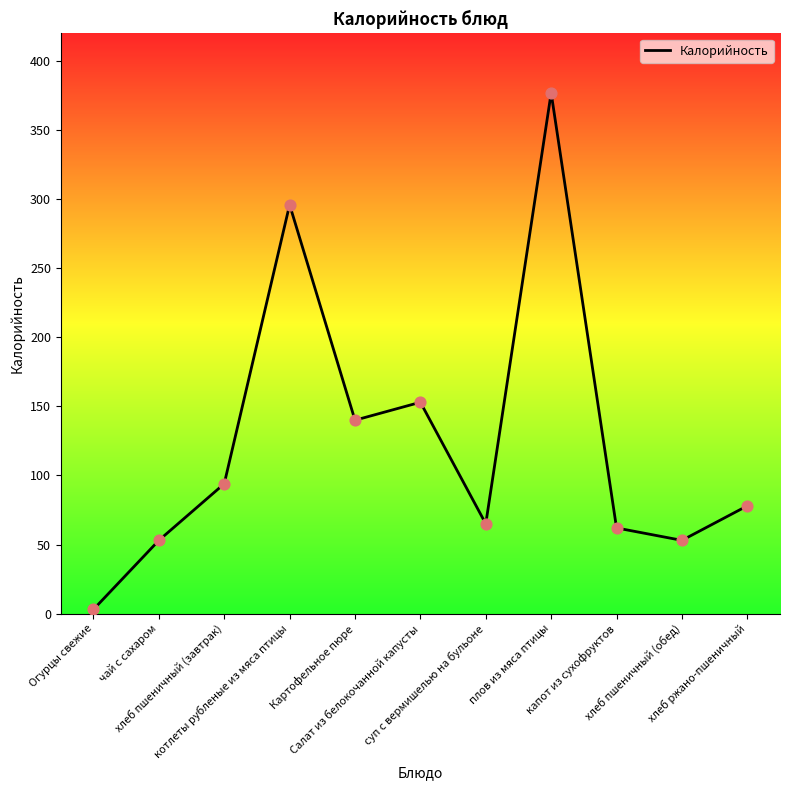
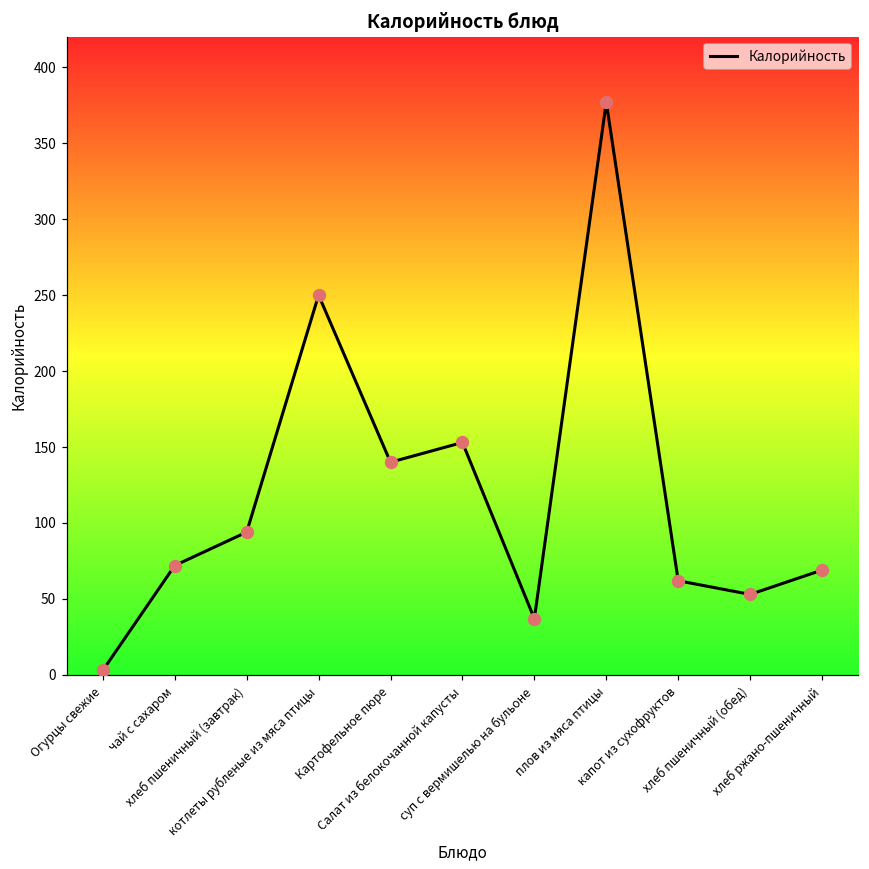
чай с сахаром: 53 -> 72
котлеты рубленые из мяса птицы: 296 -> 250
суп с вермишелью на бульоне: 65 -> 37
хлеб ржано-пшеничный: 78 -> 69
